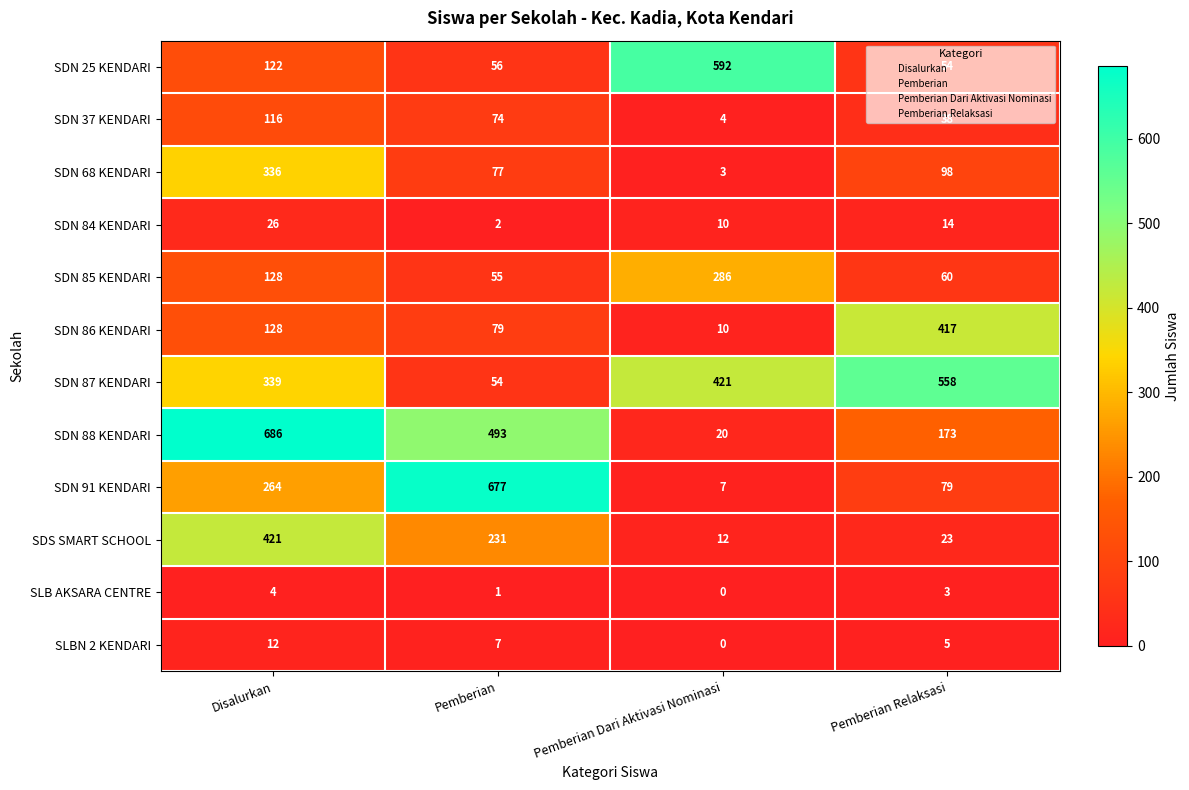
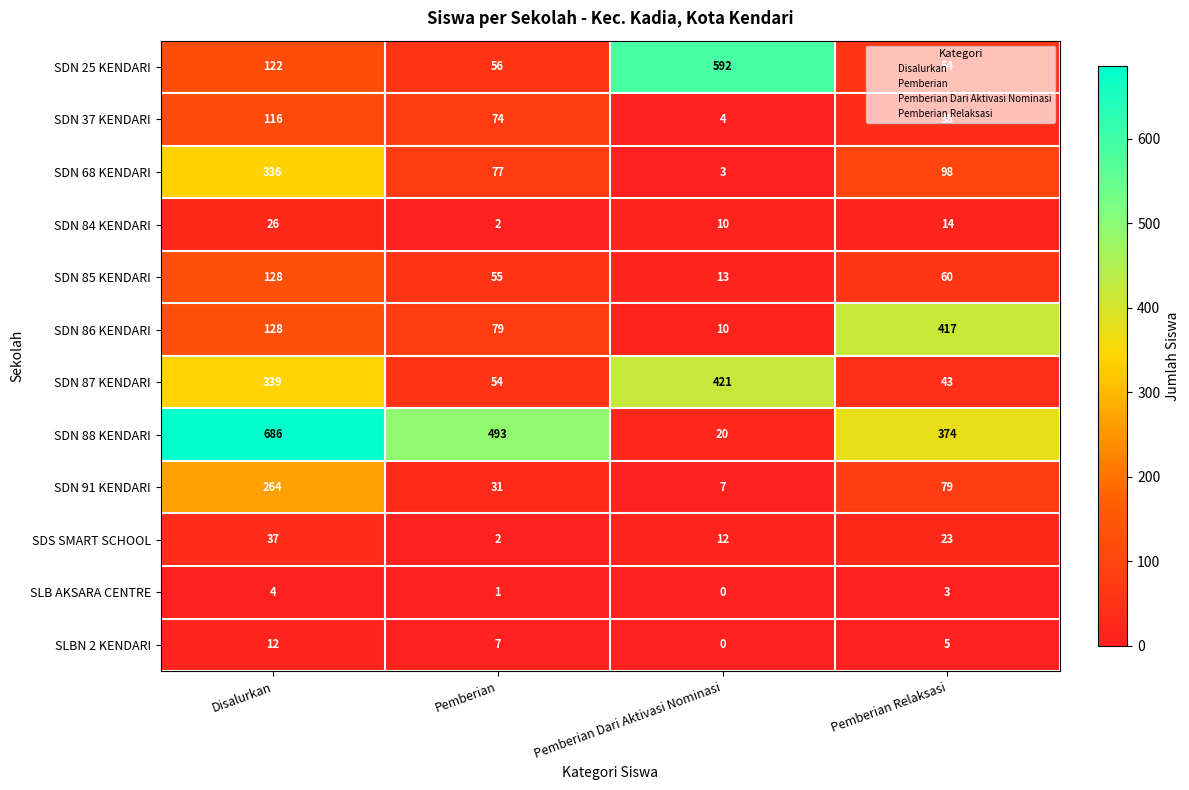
SDN 85 KENDARI, Pemberian Dari Aktivasi Nominasi: 286 -> 13
SDN 87 KENDARI, Pemberian Relaksasi: 558 -> 43
SDN 88 KENDARI, Pemberian Relaksasi: 173 -> 374
SDN 91 KENDARI, Pemberian: 677 -> 31
SDS SMART SCHOOL, Disalurkan: 421 -> 37
SDS SMART SCHOOL, Pemberian: 231 -> 2
